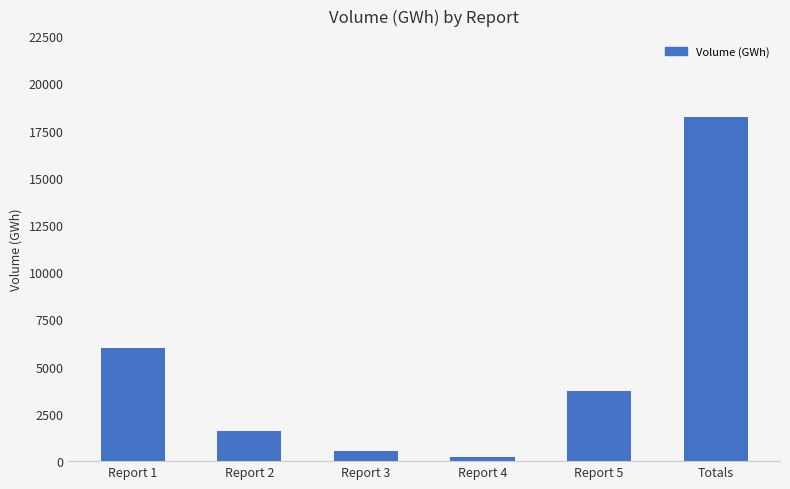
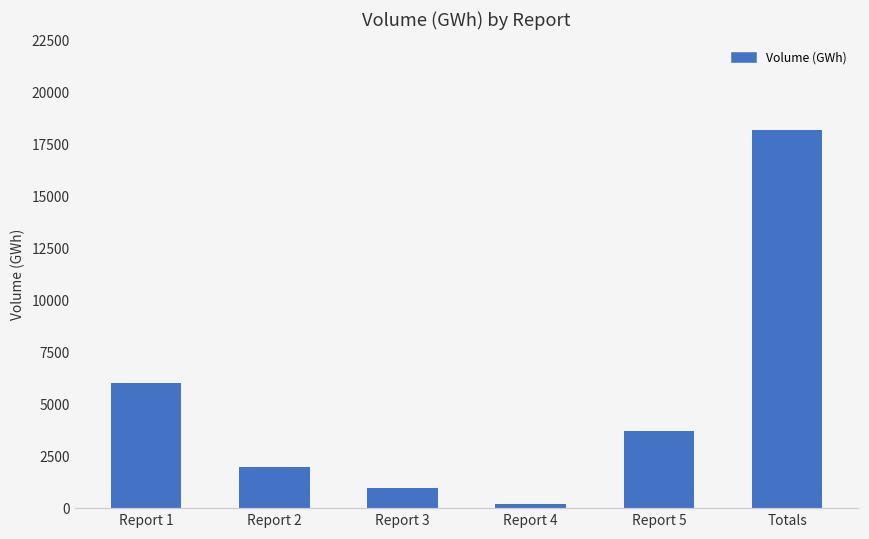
Report 2: 1600 -> 2000
Report 3: 500 -> 1000
